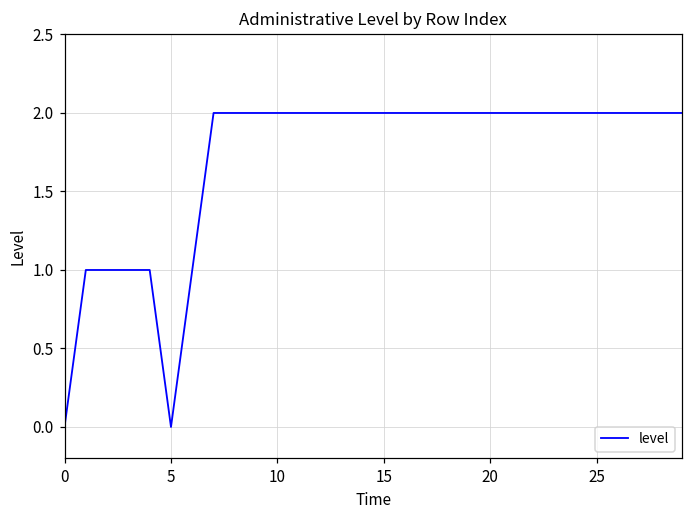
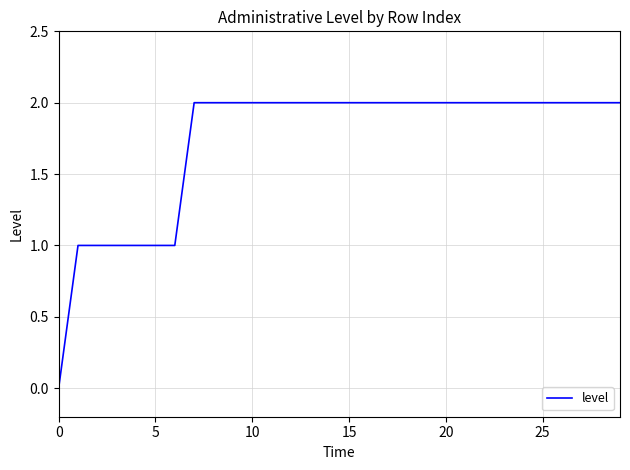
5: 0 -> 1
